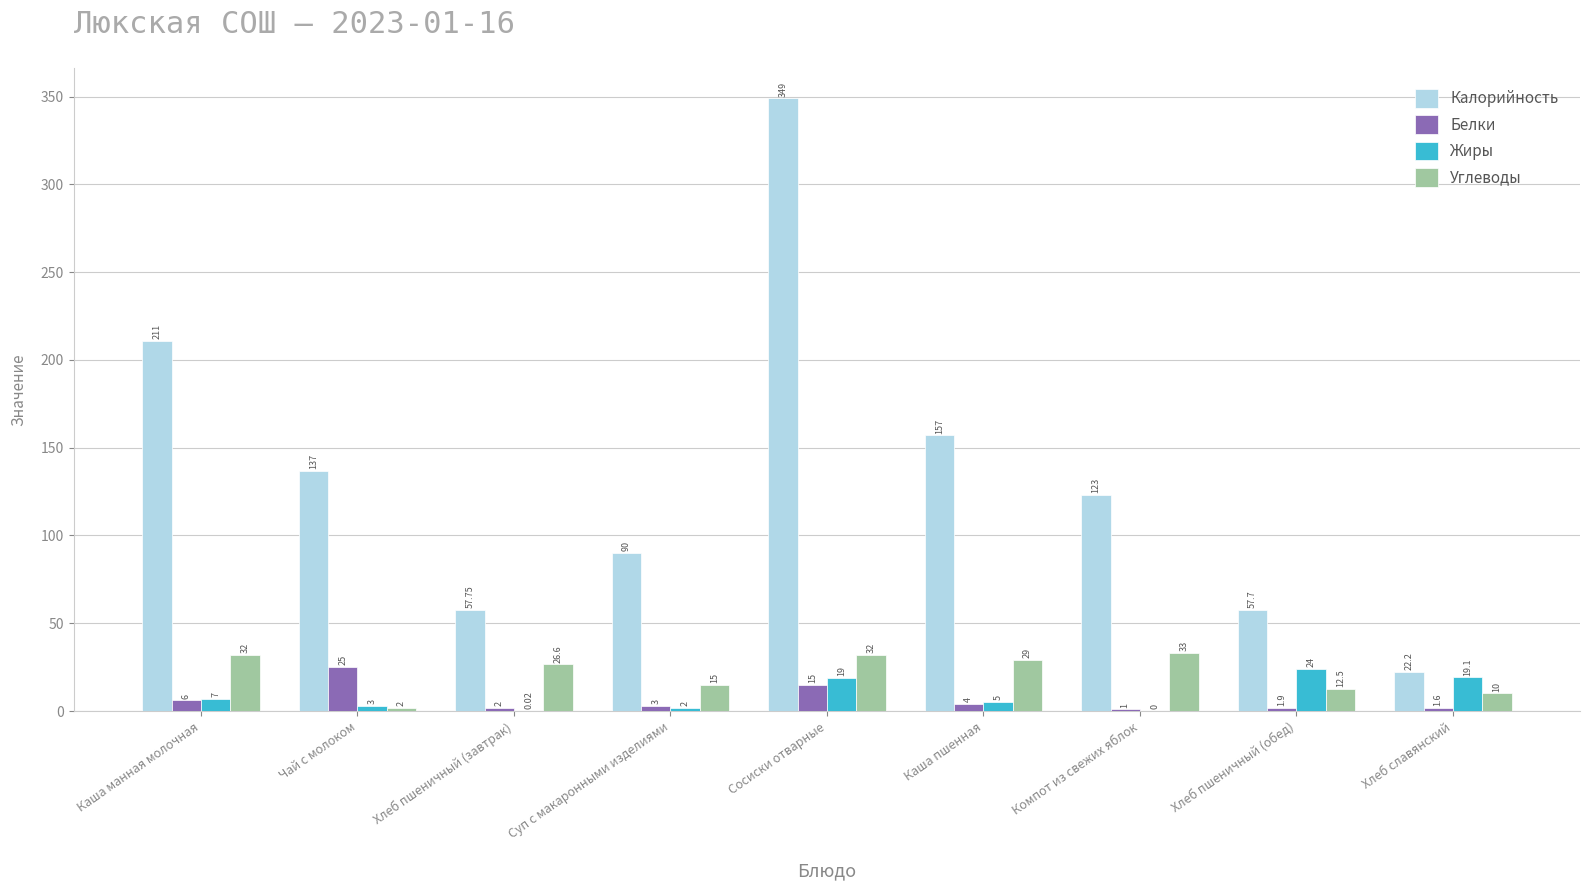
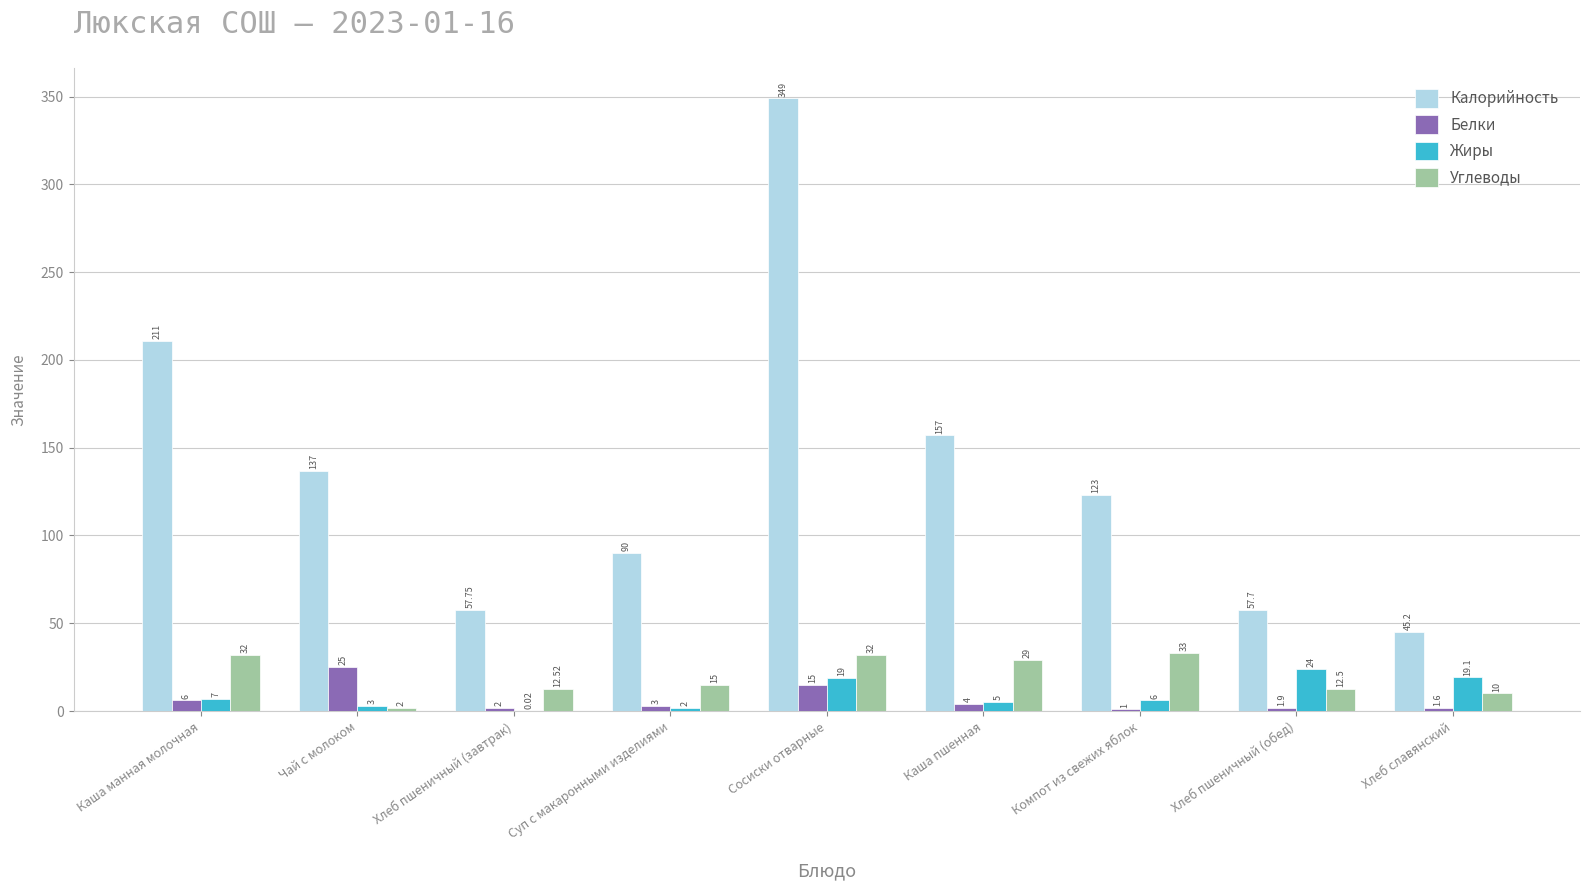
Углеводы, Хлеб пшеничный (завтрак): 26.6 -> 12.52
Жиры, Компот из свежих яблок: 0 -> 6
Калорийность, Хлеб славянский: 22.2 -> 45.2
